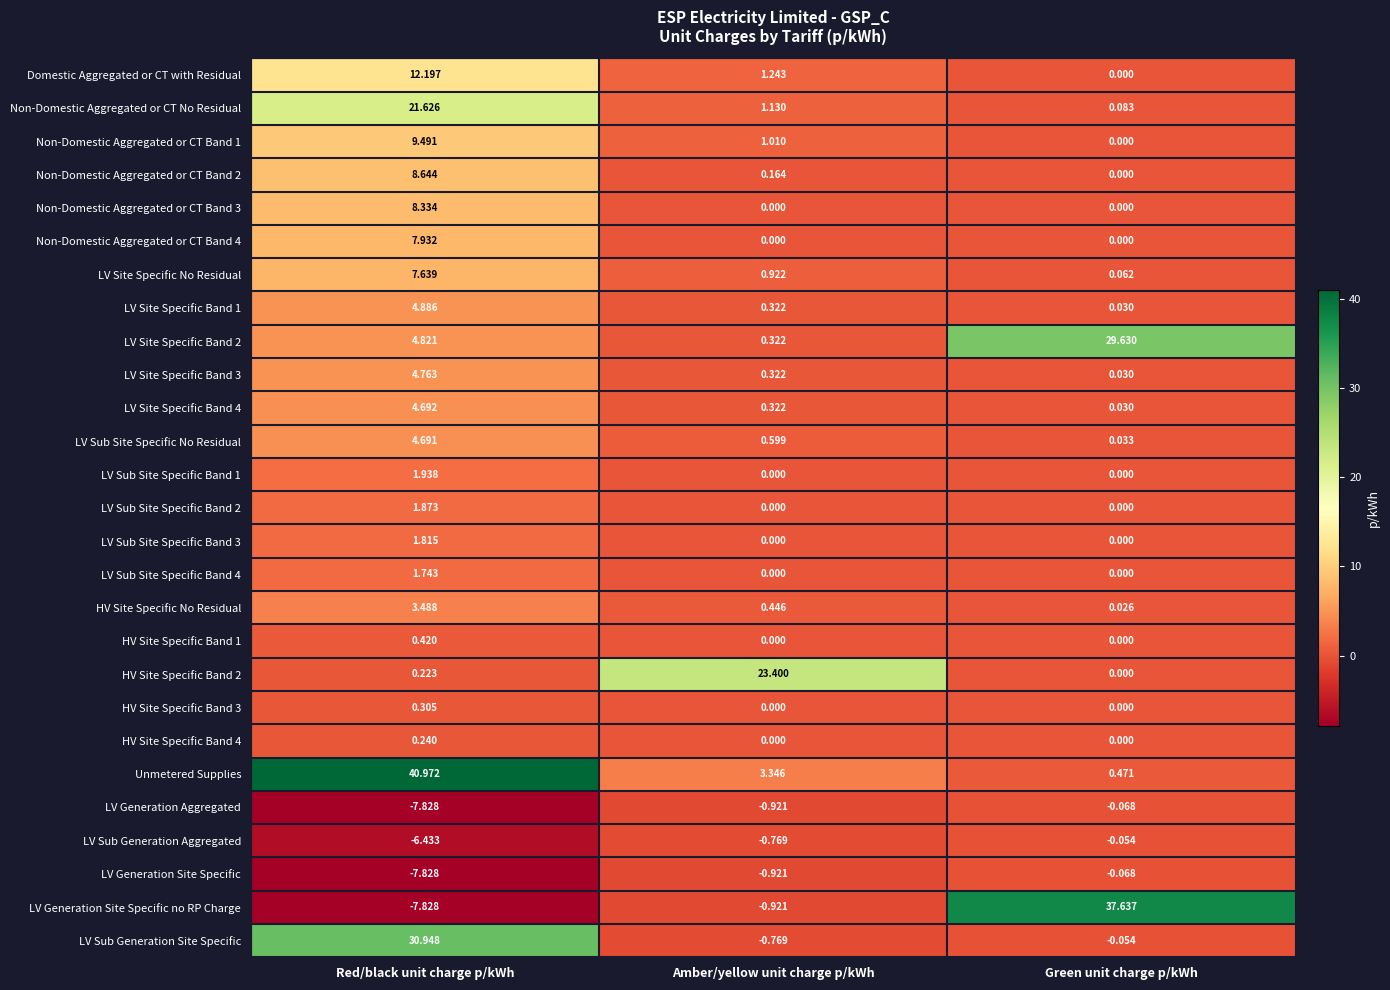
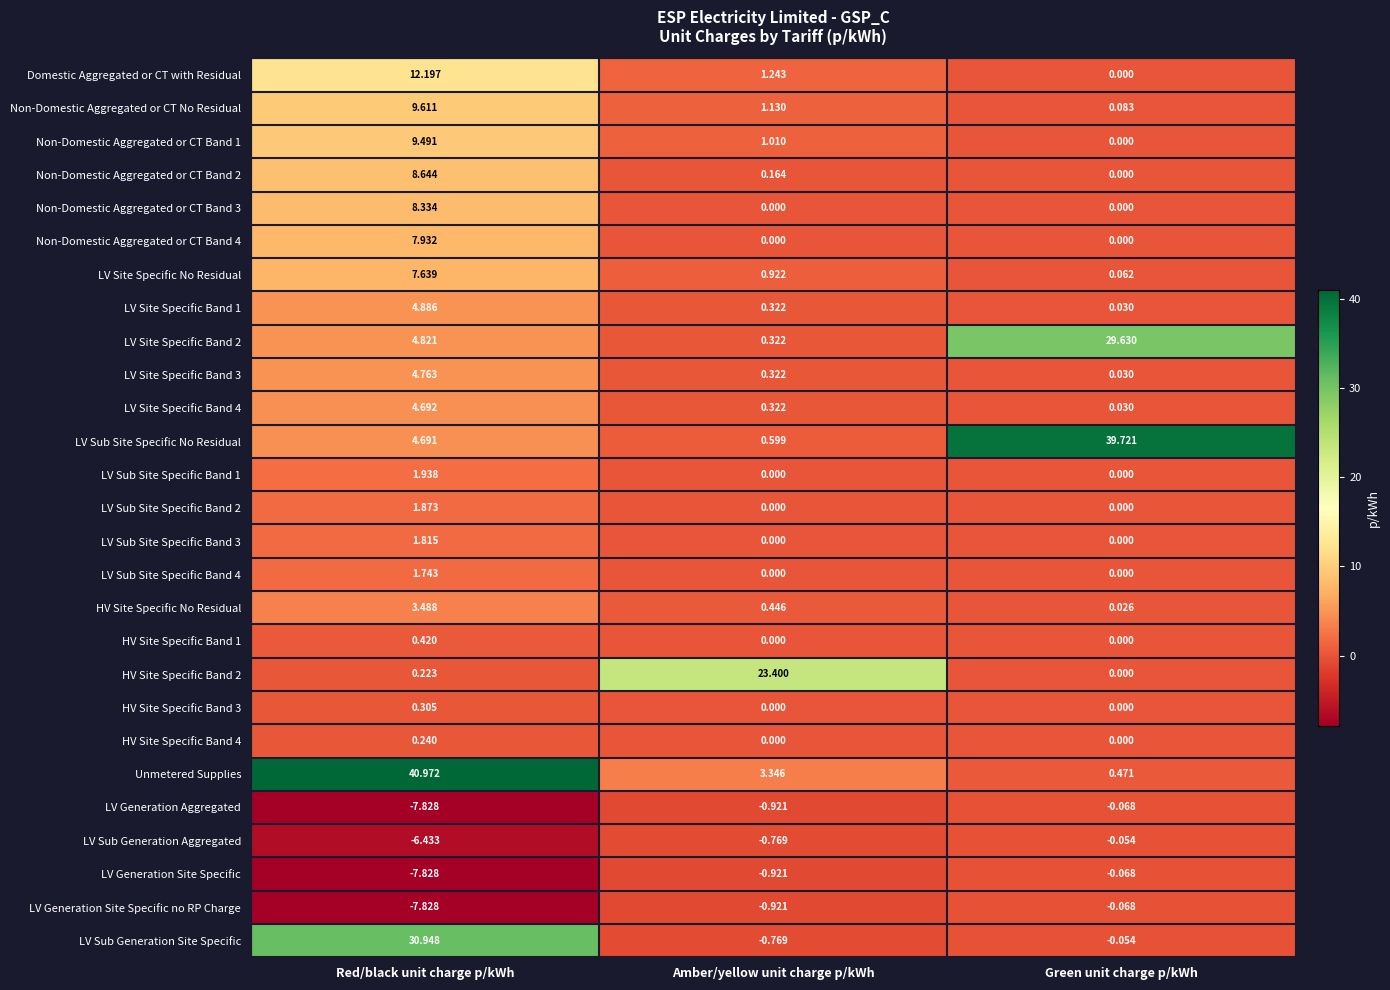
Non-Domestic Aggregated or CT No Residual, Red/black unit charge p/kWh: 21.626 -> 9.611
LV Sub Site Specific No Residual, Green unit charge p/kWh: 0.033 -> 39.721
LV Generation Site Specific no RP Charge, Green unit charge p/kWh: 37.637 -> -0.068
